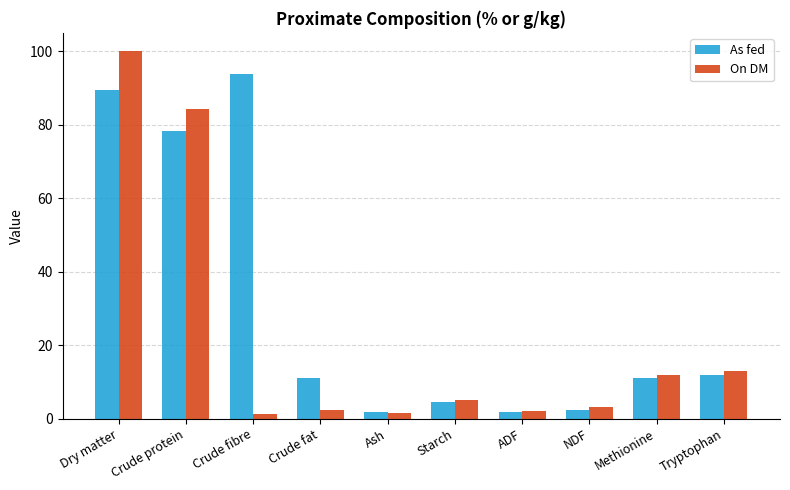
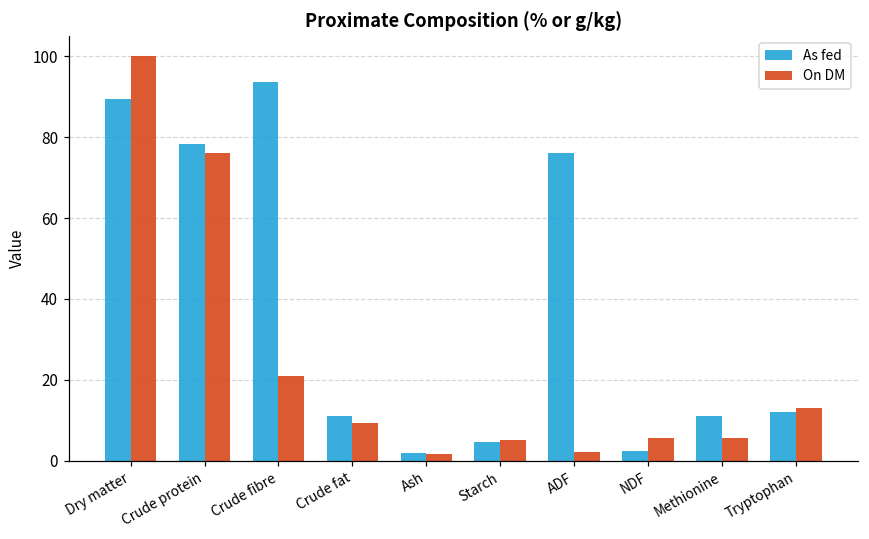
On DM, Crude protein: 84 -> 76
On DM, Crude fibre: 1 -> 21
On DM, Crude fat: 3 -> 9
As fed, ADF: 2 -> 76
On DM, NDF: 3 -> 6
On DM, Methionine: 12 -> 6
